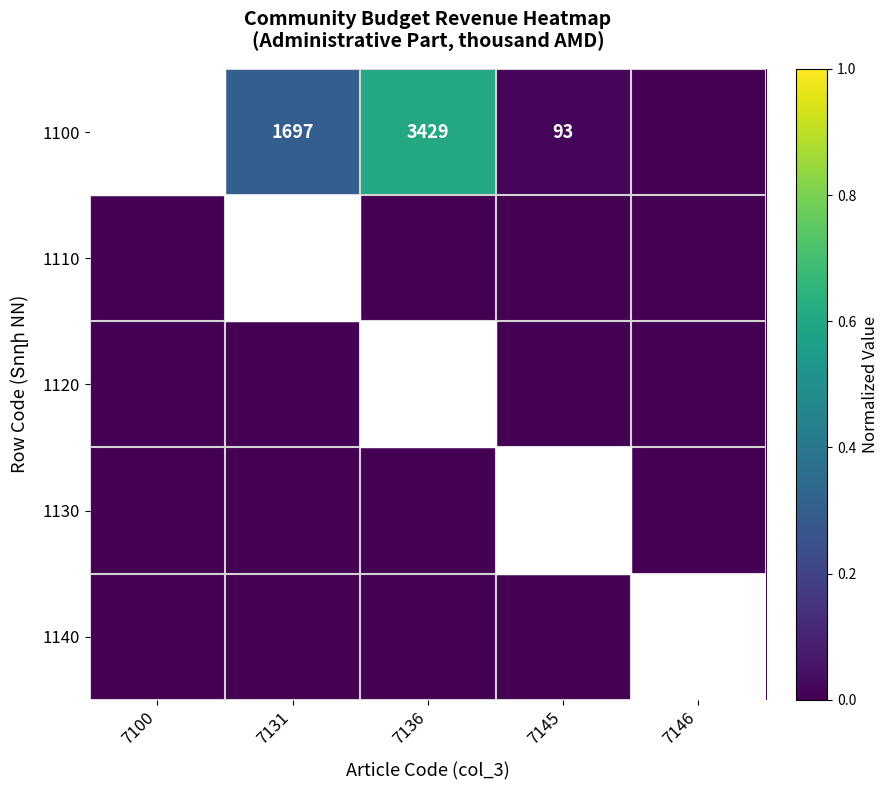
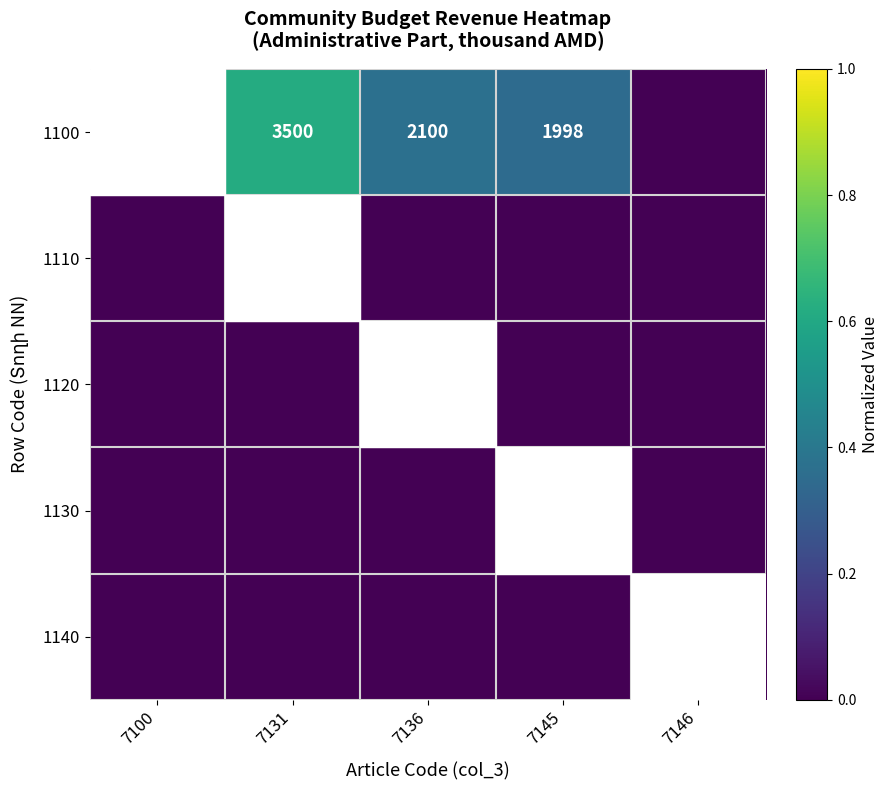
1100, 7131: 1697 -> 3500
1100, 7136: 3429 -> 2100
1100, 7145: 93 -> 1998
